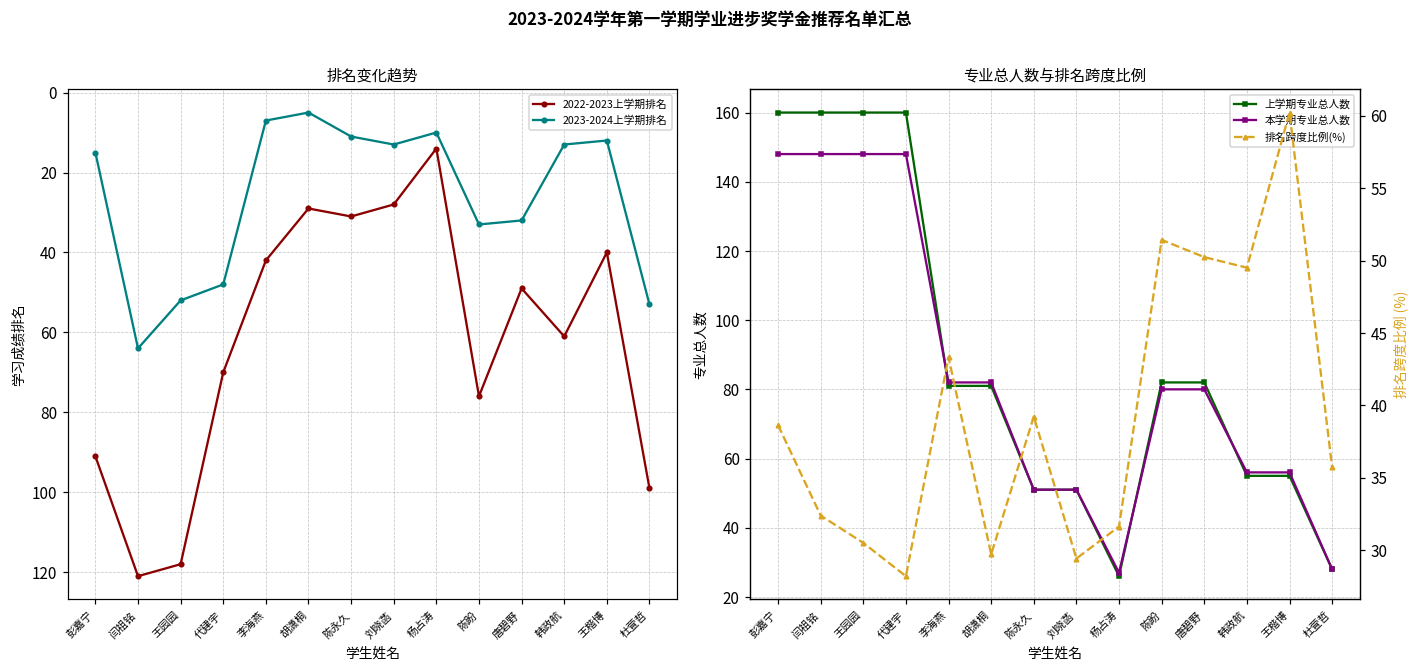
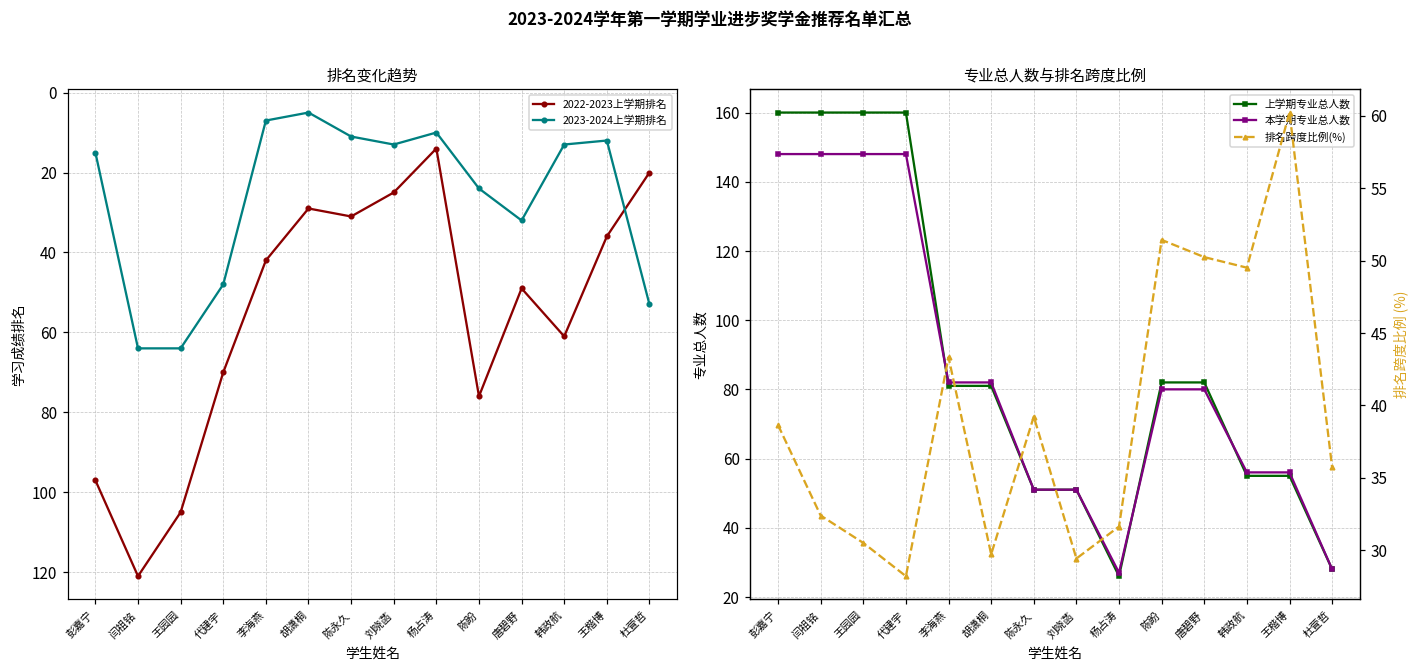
排名变化趋势, 2022-2023上学期排名, 彭嘉宁: 91 -> 97
排名变化趋势, 2022-2023上学期排名, 王园园: 118 -> 105
排名变化趋势, 2023-2024上学期排名, 王园园: 52 -> 64
排名变化趋势, 2022-2023上学期排名, 刘晓菡: 28 -> 25
排名变化趋势, 2023-2024上学期排名, 陈盼: 33 -> 24
排名变化趋势, 2022-2023上学期排名, 王楷博: 40 -> 36
排名变化趋势, 2022-2023上学期排名, 杜萱哲: 99 -> 20
